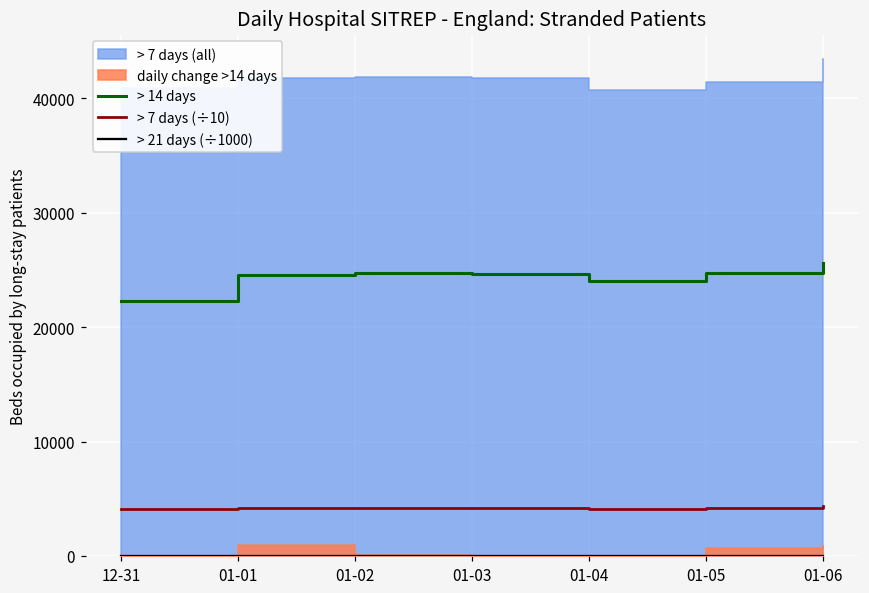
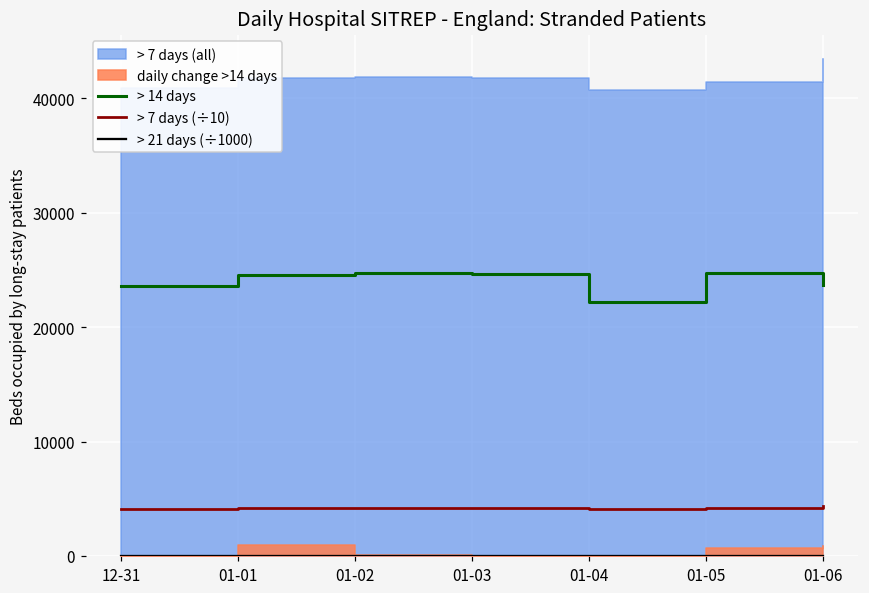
> 14 days, 12-31: 22300 -> 23600
> 14 days, 01-04: 24000 -> 22200
> 14 days, 01-06: 25600 -> 23700
